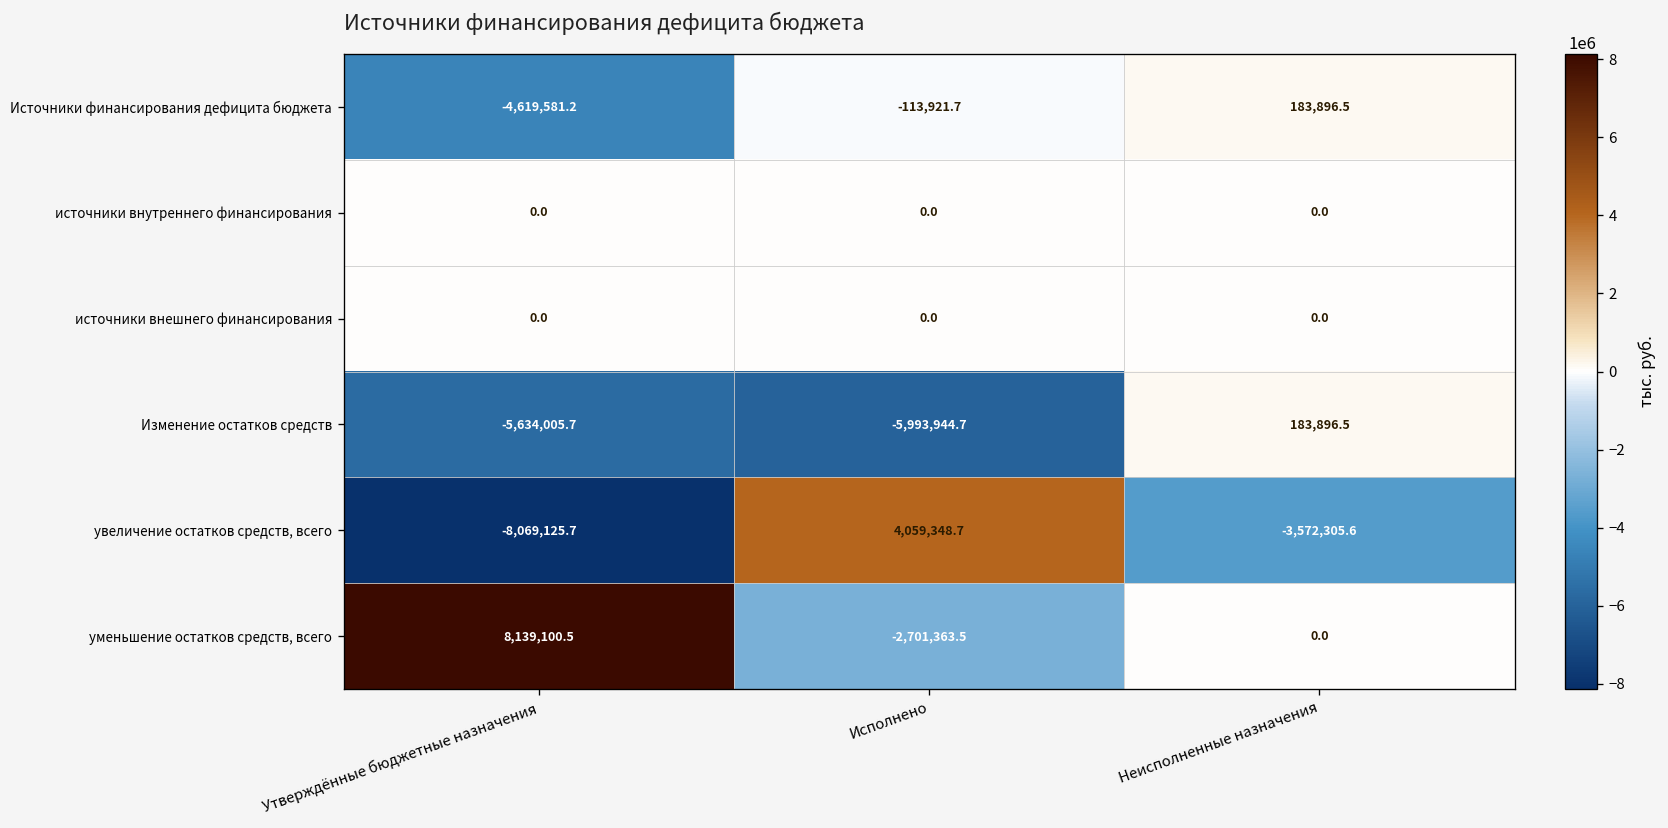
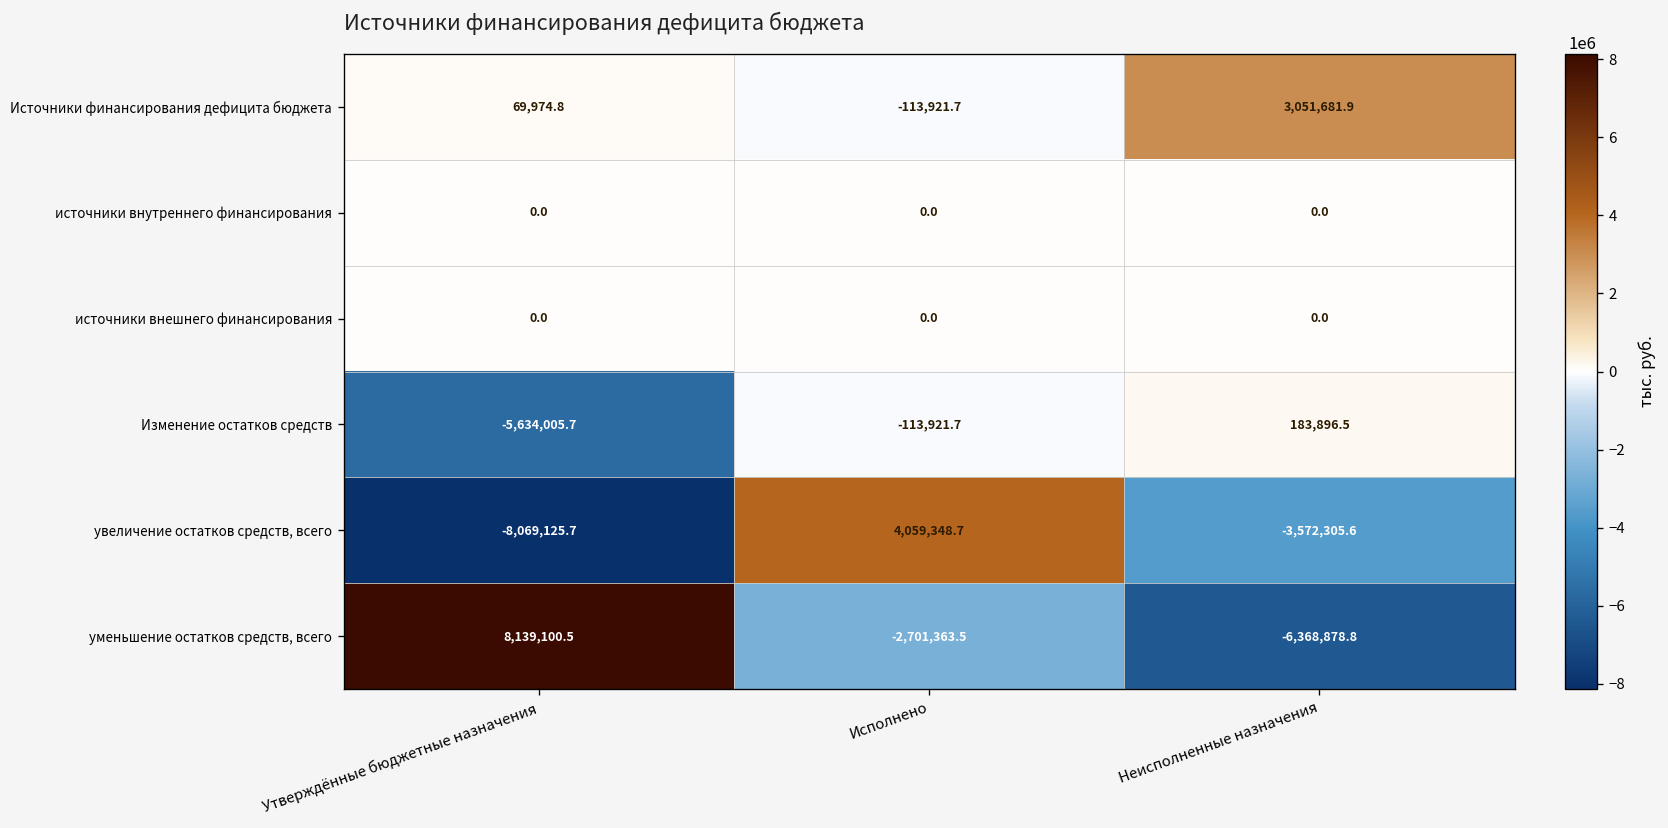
Источники финансирования дефицита бюджета, Утверждённые бюджетные назначения: -4,619,581.2 -> 69,974.8
Источники финансирования дефицита бюджета, Неисполненные назначения: 183,896.5 -> 3,051,681.9
Изменение остатков средств, Исполнено: -5,993,944.7 -> -113,921.7
уменьшение остатков средств, всего, Неисполненные назначения: 0.0 -> -6,368,878.8
